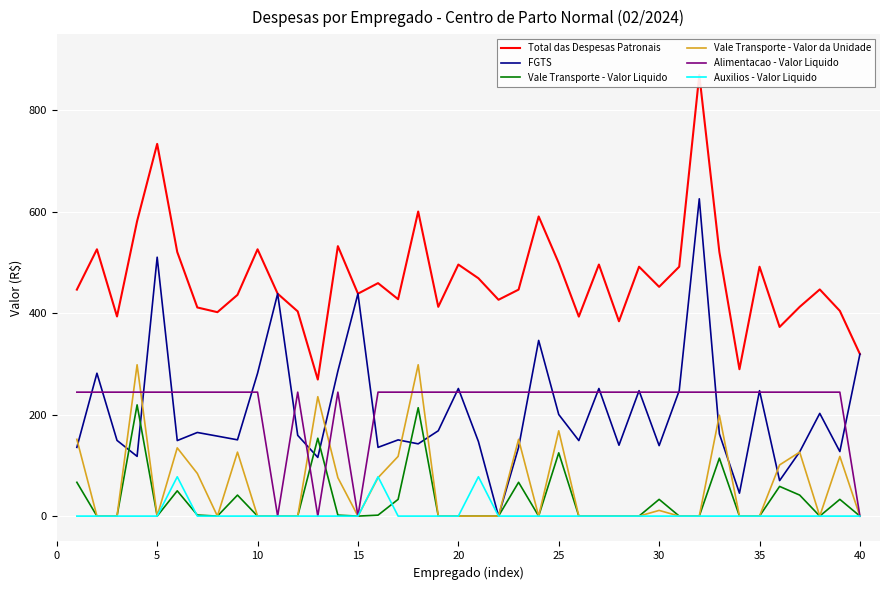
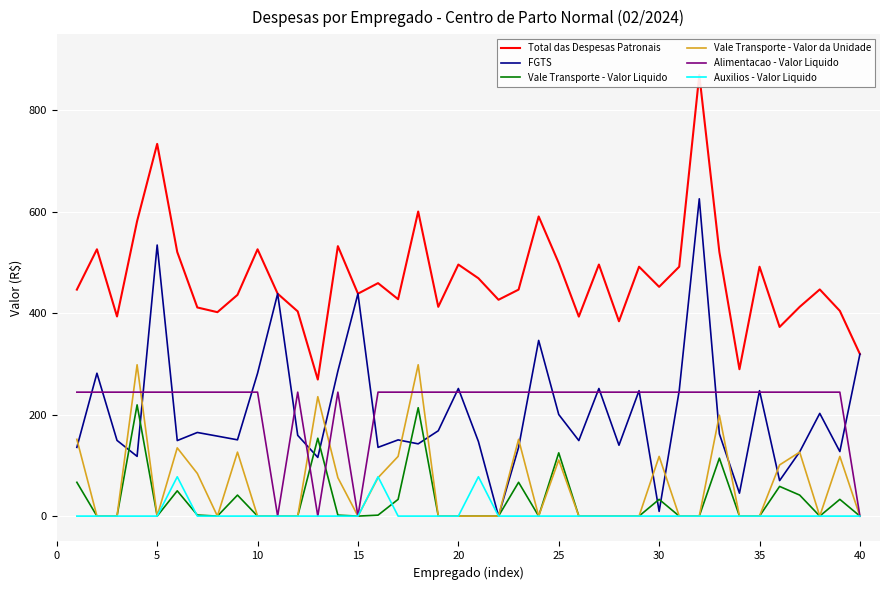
FGTS, 5: 510 -> 530
Vale Transporte - Valor da Unidade, 25: 170 -> 110
FGTS, 30: 140 -> 10
Vale Transporte - Valor da Unidade, 30: 10 -> 120
